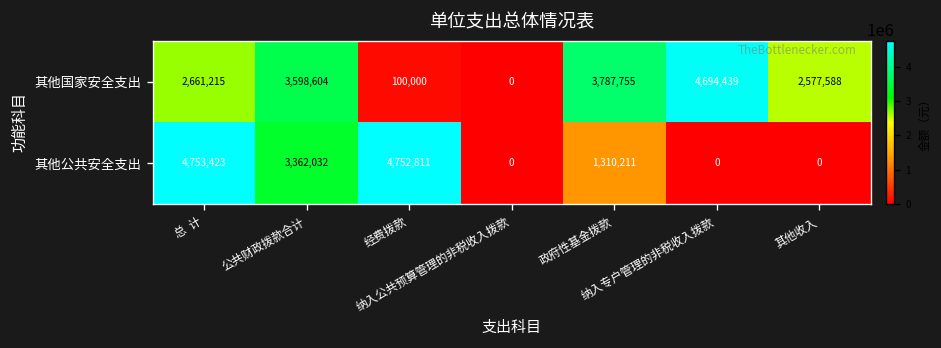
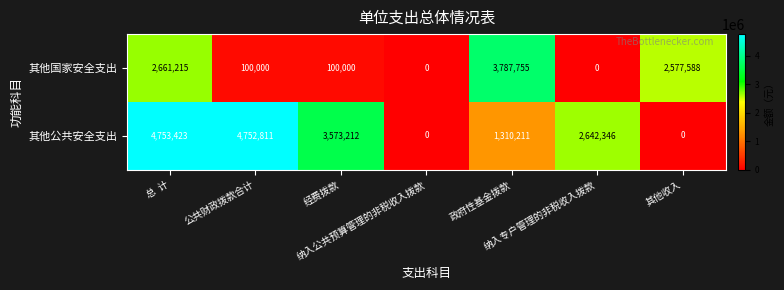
其他国家安全支出, 公共财政拨款合计: 3,598,604 -> 100,000
其他国家安全支出, 纳入专户管理的非税收入拨款: 4,694,439 -> 0
其他公共安全支出, 公共财政拨款合计: 3,362,032 -> 4,752,811
其他公共安全支出, 经费拨款: 4,752,811 -> 3,573,212
其他公共安全支出, 纳入专户管理的非税收入拨款: 0 -> 2,642,346
